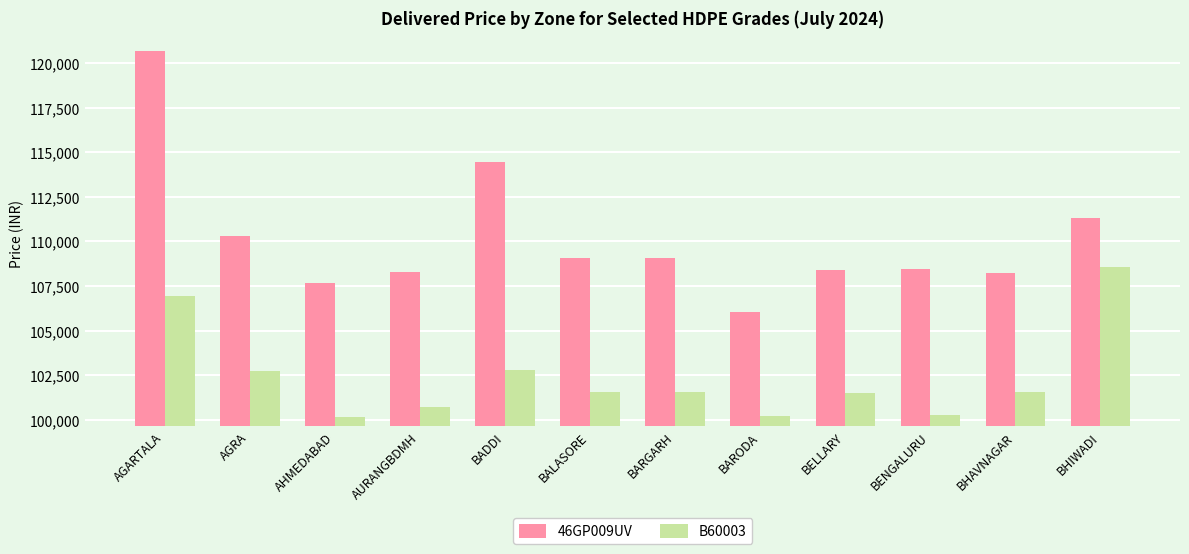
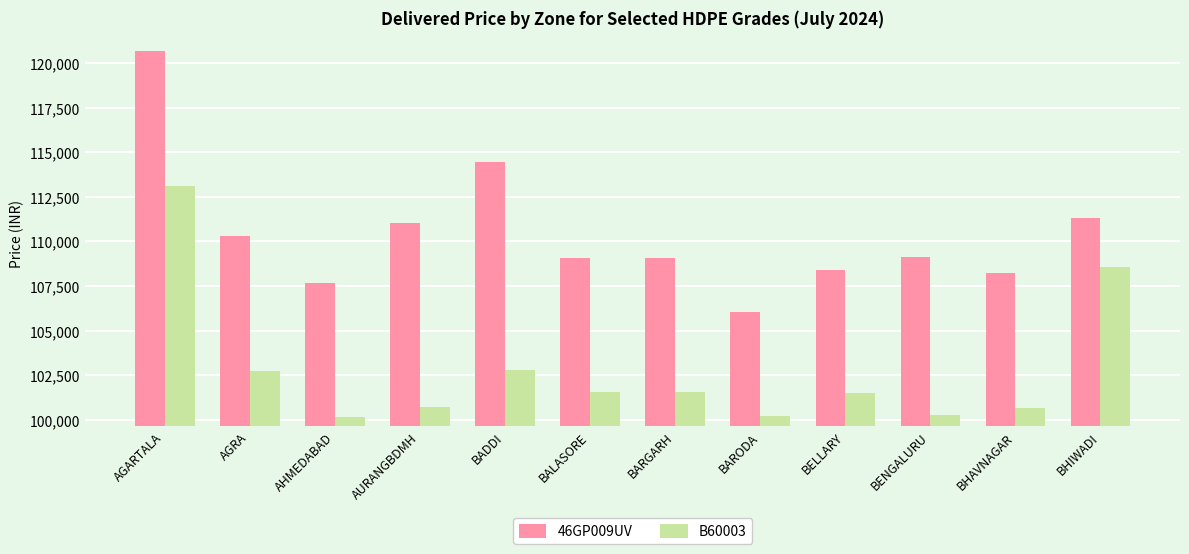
B60003, AGARTALA: 107,000 -> 113,100
46GP009UV, AURANGBDMH: 108,300 -> 111,100
46GP009UV, BENGALURU: 108,500 -> 109,200
B60003, BHAVNAGAR: 101,600 -> 100,700
